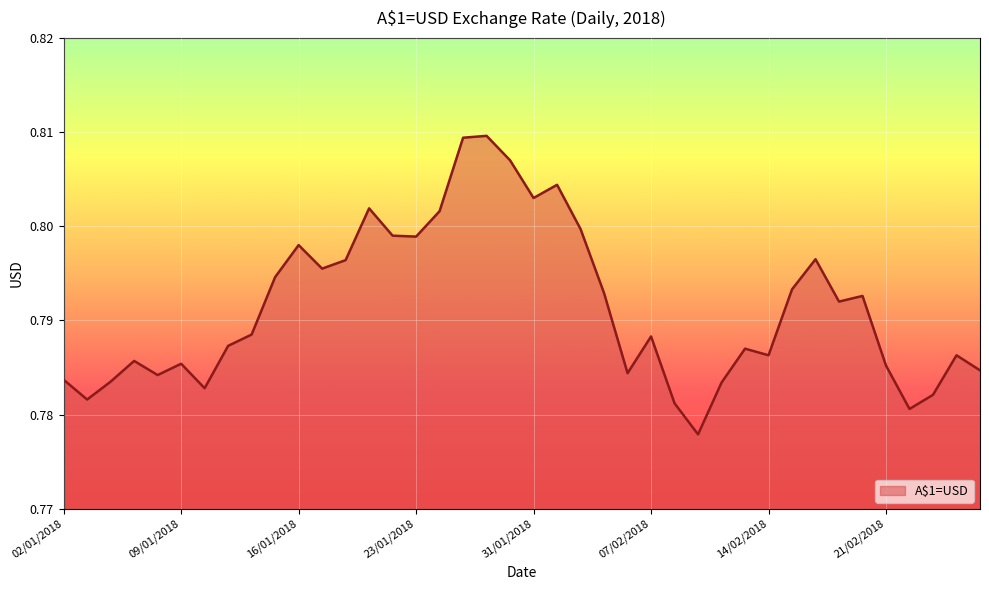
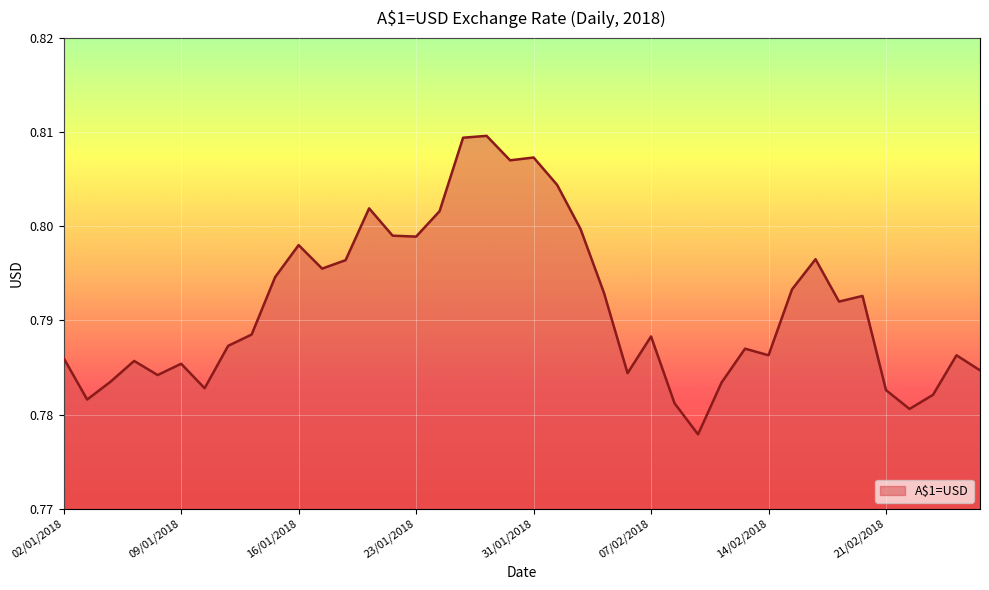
02/01/2018: 0.784 -> 0.786
31/01/2018: 0.803 -> 0.807
21/02/2018: 0.785 -> 0.783
